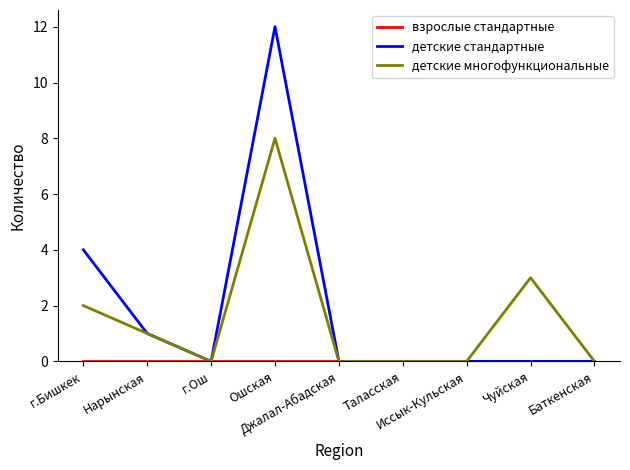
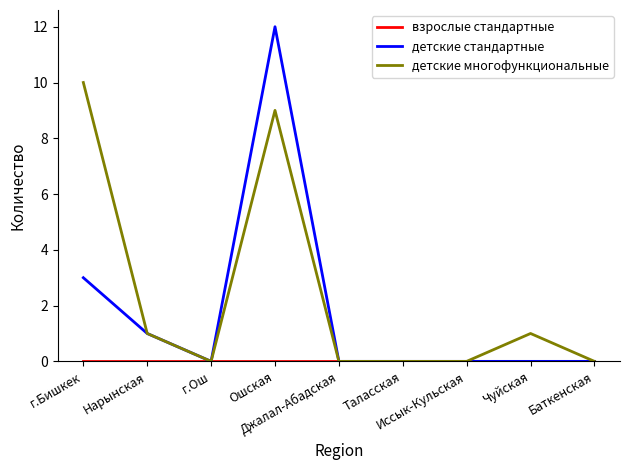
детские стандартные, г.Бишкек: 4 -> 3
детские многофункциональные, г.Бишкек: 2 -> 10
детские многофункциональные, Ошская: 8 -> 9
детские многофункциональные, Чуйская: 3 -> 1
